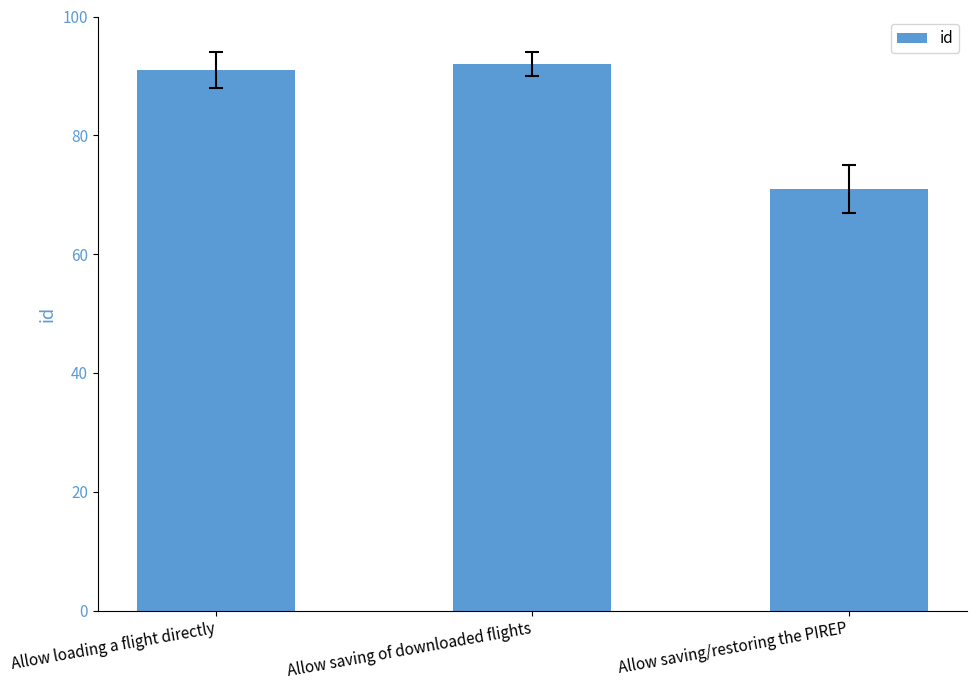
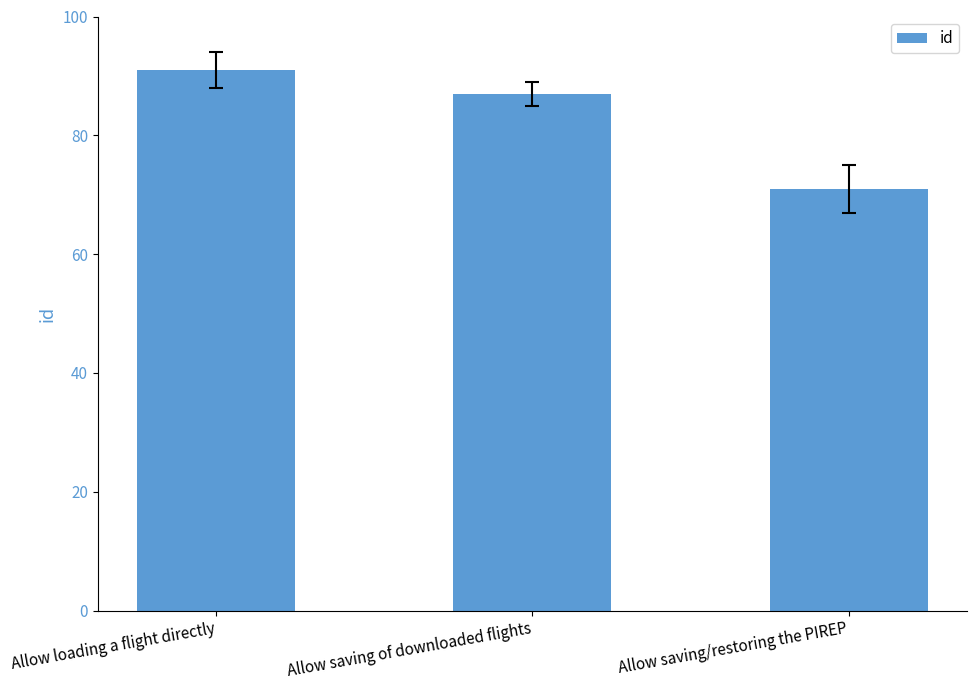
id, Allow saving of downloaded flights: 92 -> 87
